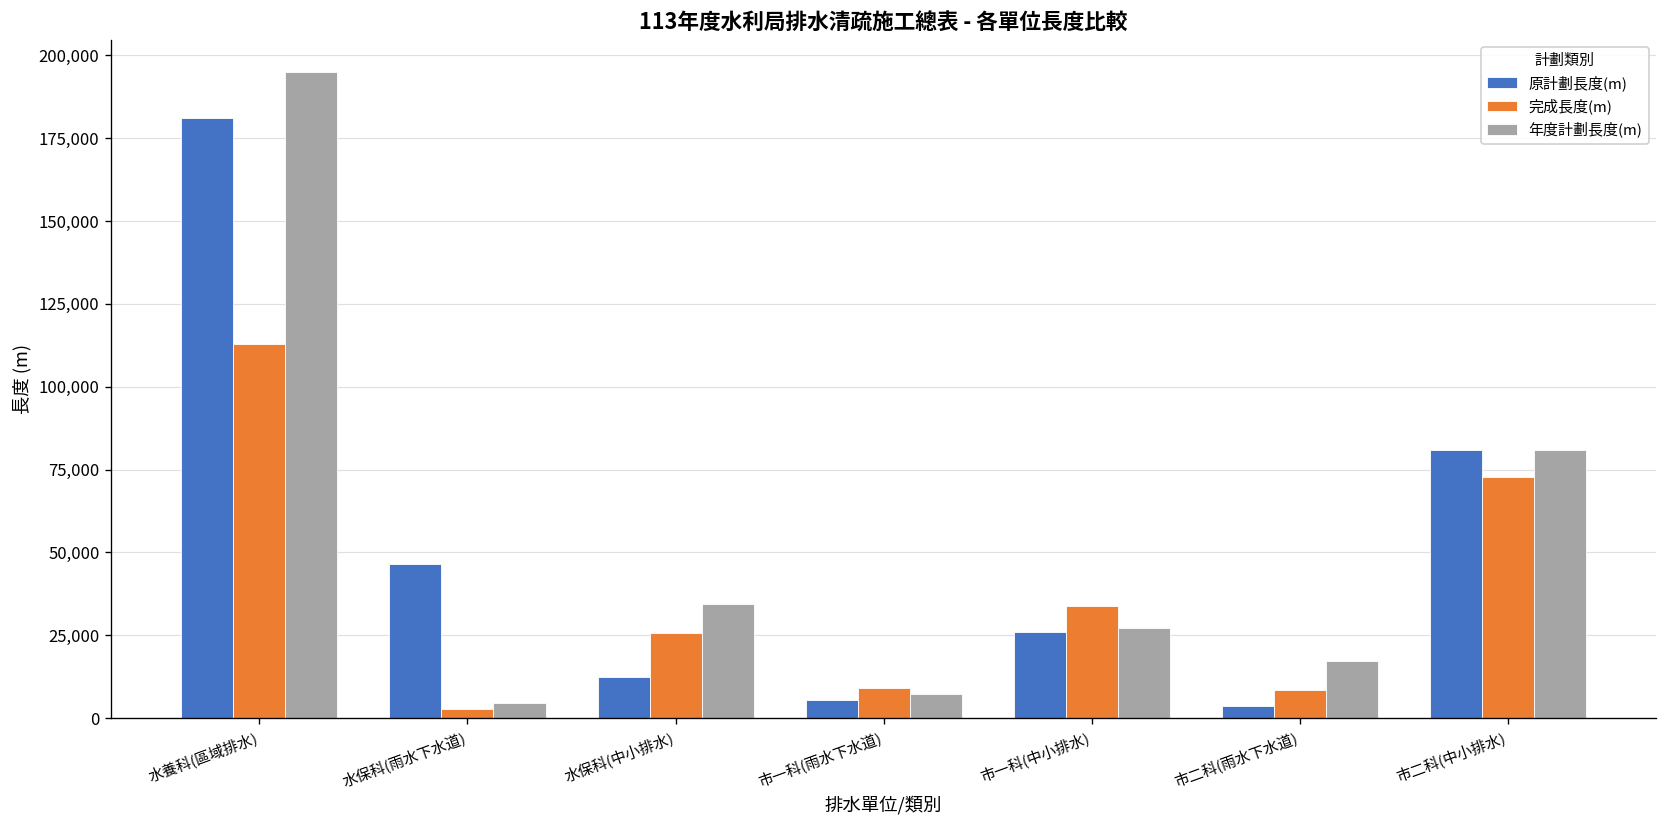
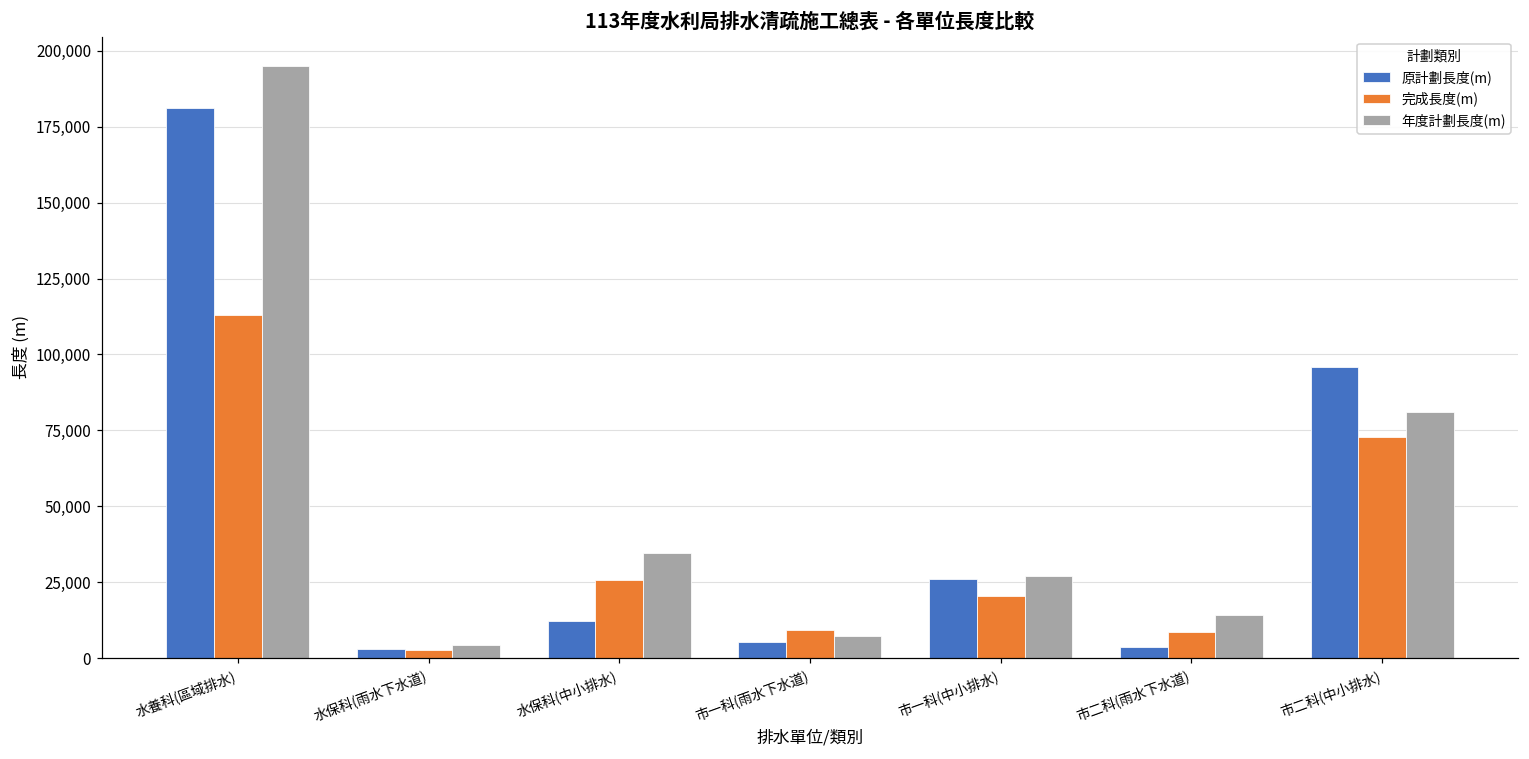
原計劃長度(m), 水保科(雨水下水道): 46,000 -> 3,000
完成長度(m), 市一科(中小排水): 34,000 -> 21,000
年度計劃長度(m), 市二科(雨水下水道): 17,000 -> 14,000
原計劃長度(m), 市二科(中小排水): 81,000 -> 96,000
